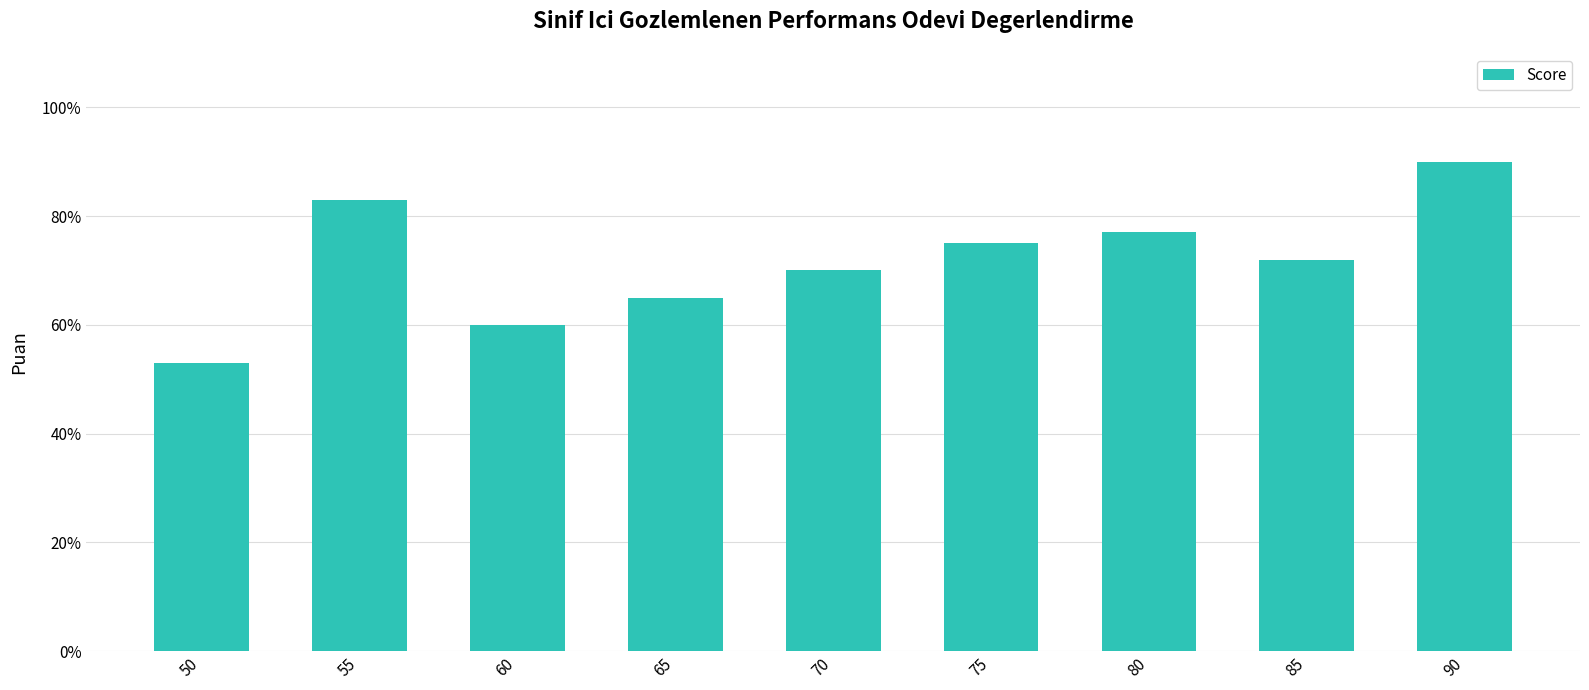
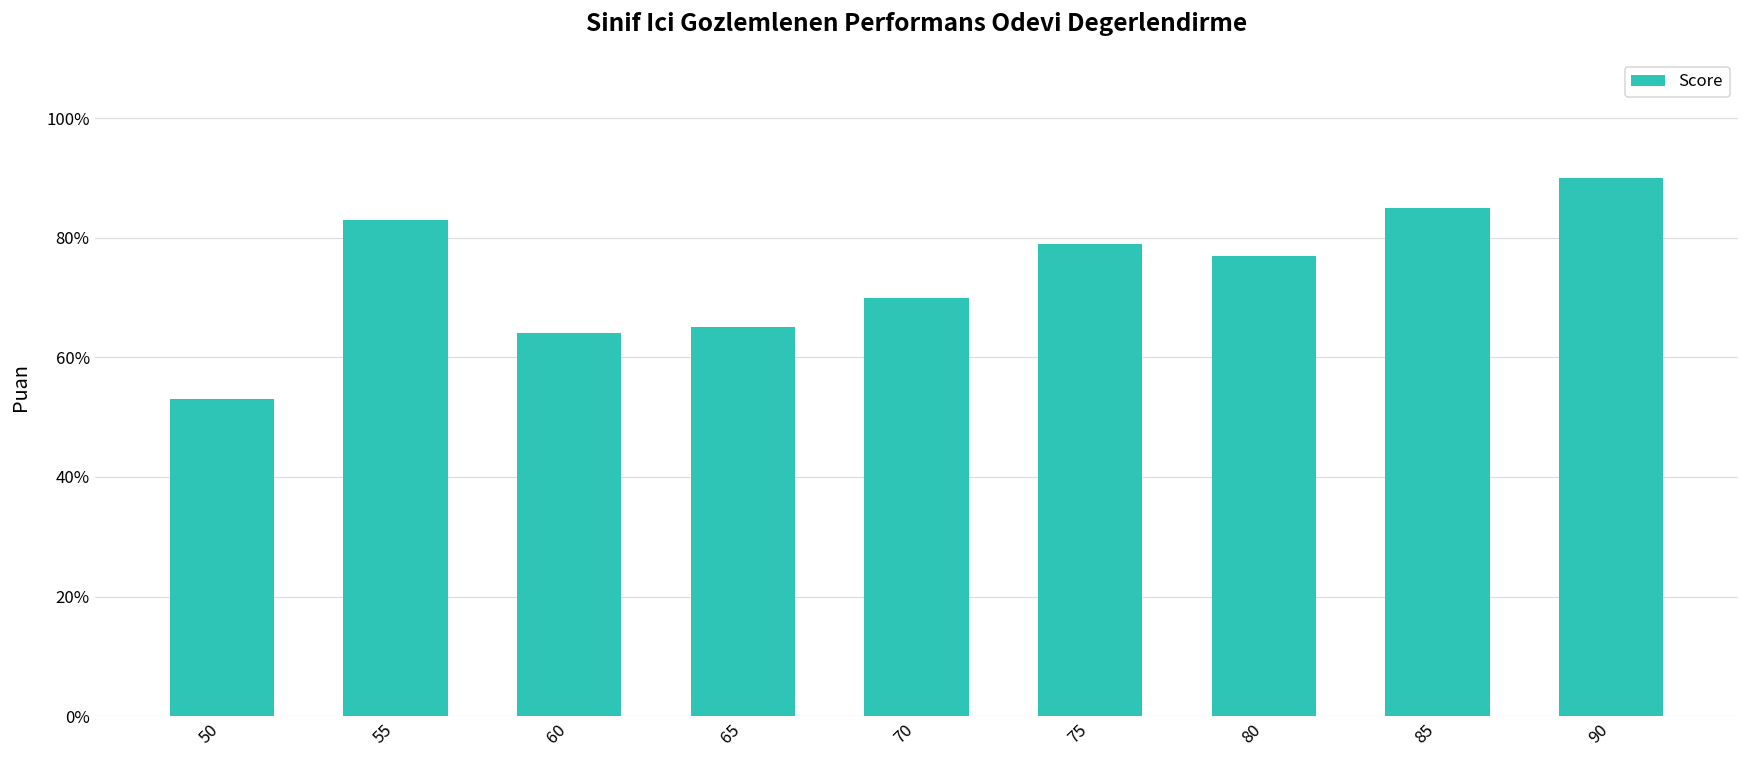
60: 60% -> 64%
75: 75% -> 79%
85: 72% -> 85%
